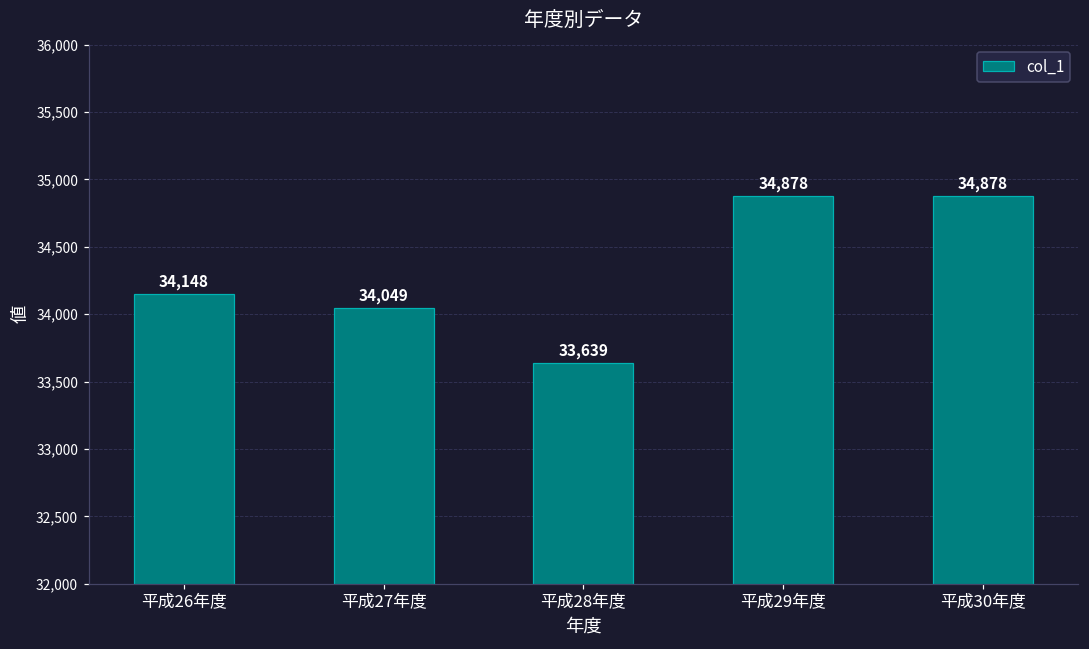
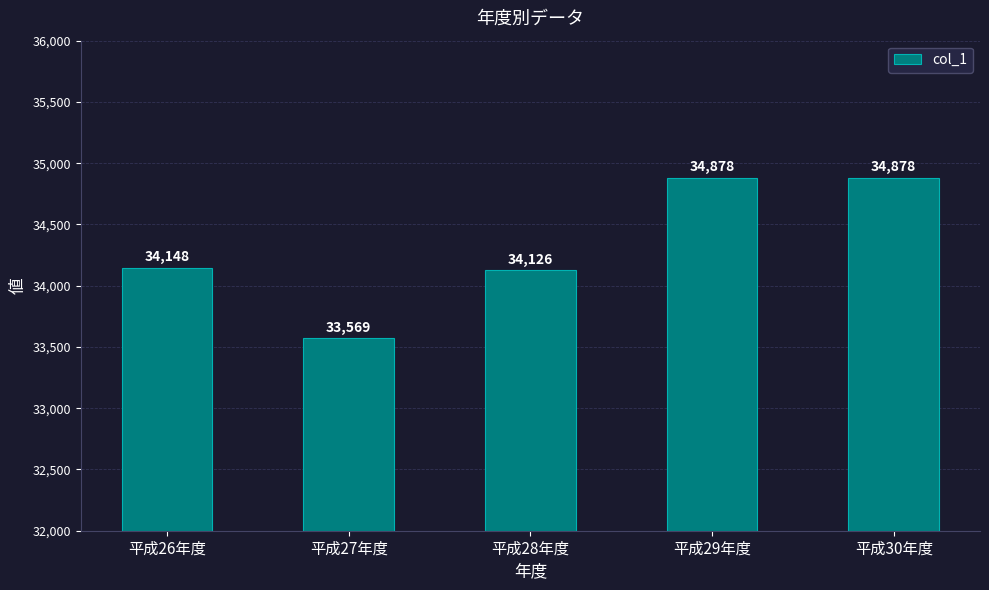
平成27年度: 34,049 -> 33,569
平成28年度: 33,639 -> 34,126
